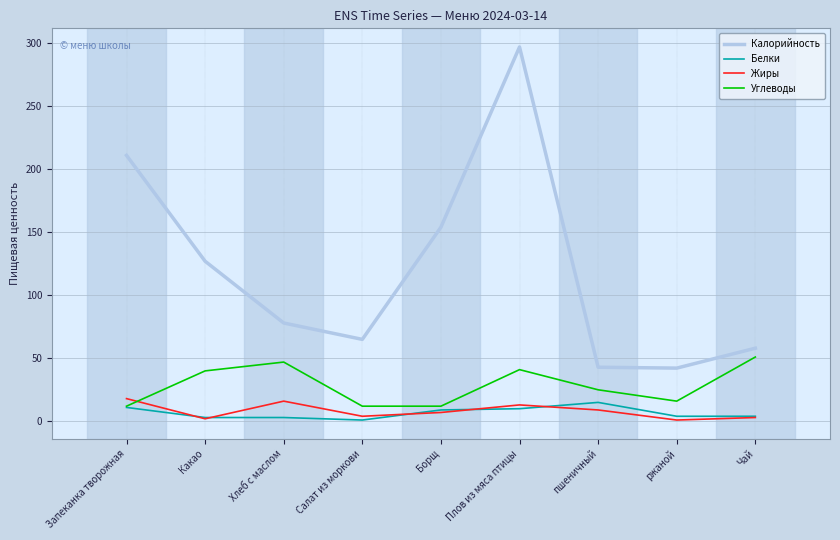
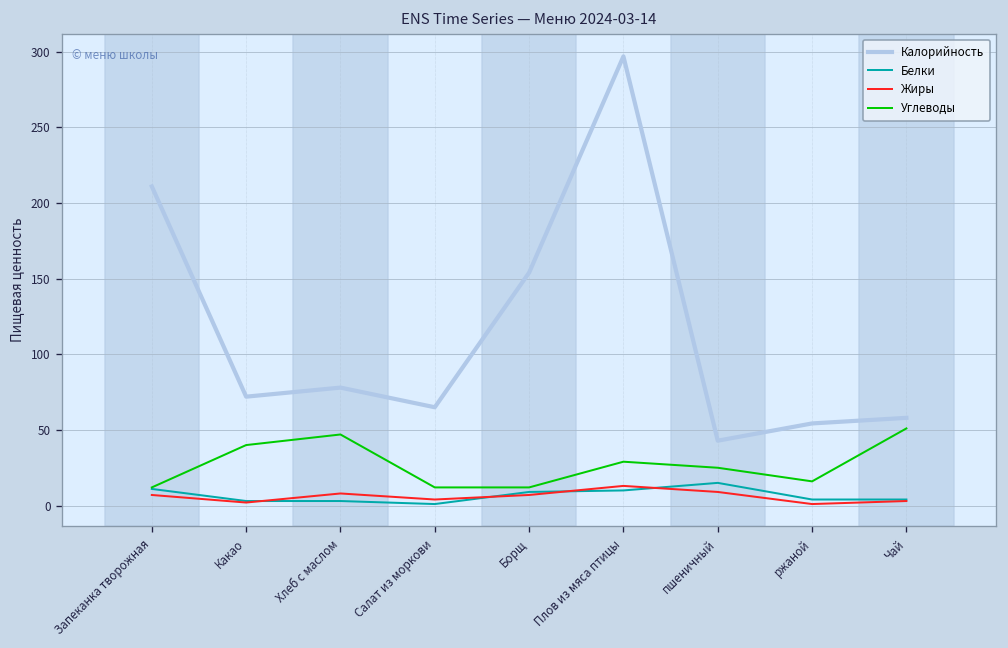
Жиры, Запеканка творожная: 18 -> 7
Калорийность, Какао: 127 -> 72
Жиры, Хлеб с маслом: 16 -> 8
Углеводы, Плов из мяса птицы: 41 -> 29
Калорийность, ржаной: 42 -> 54
